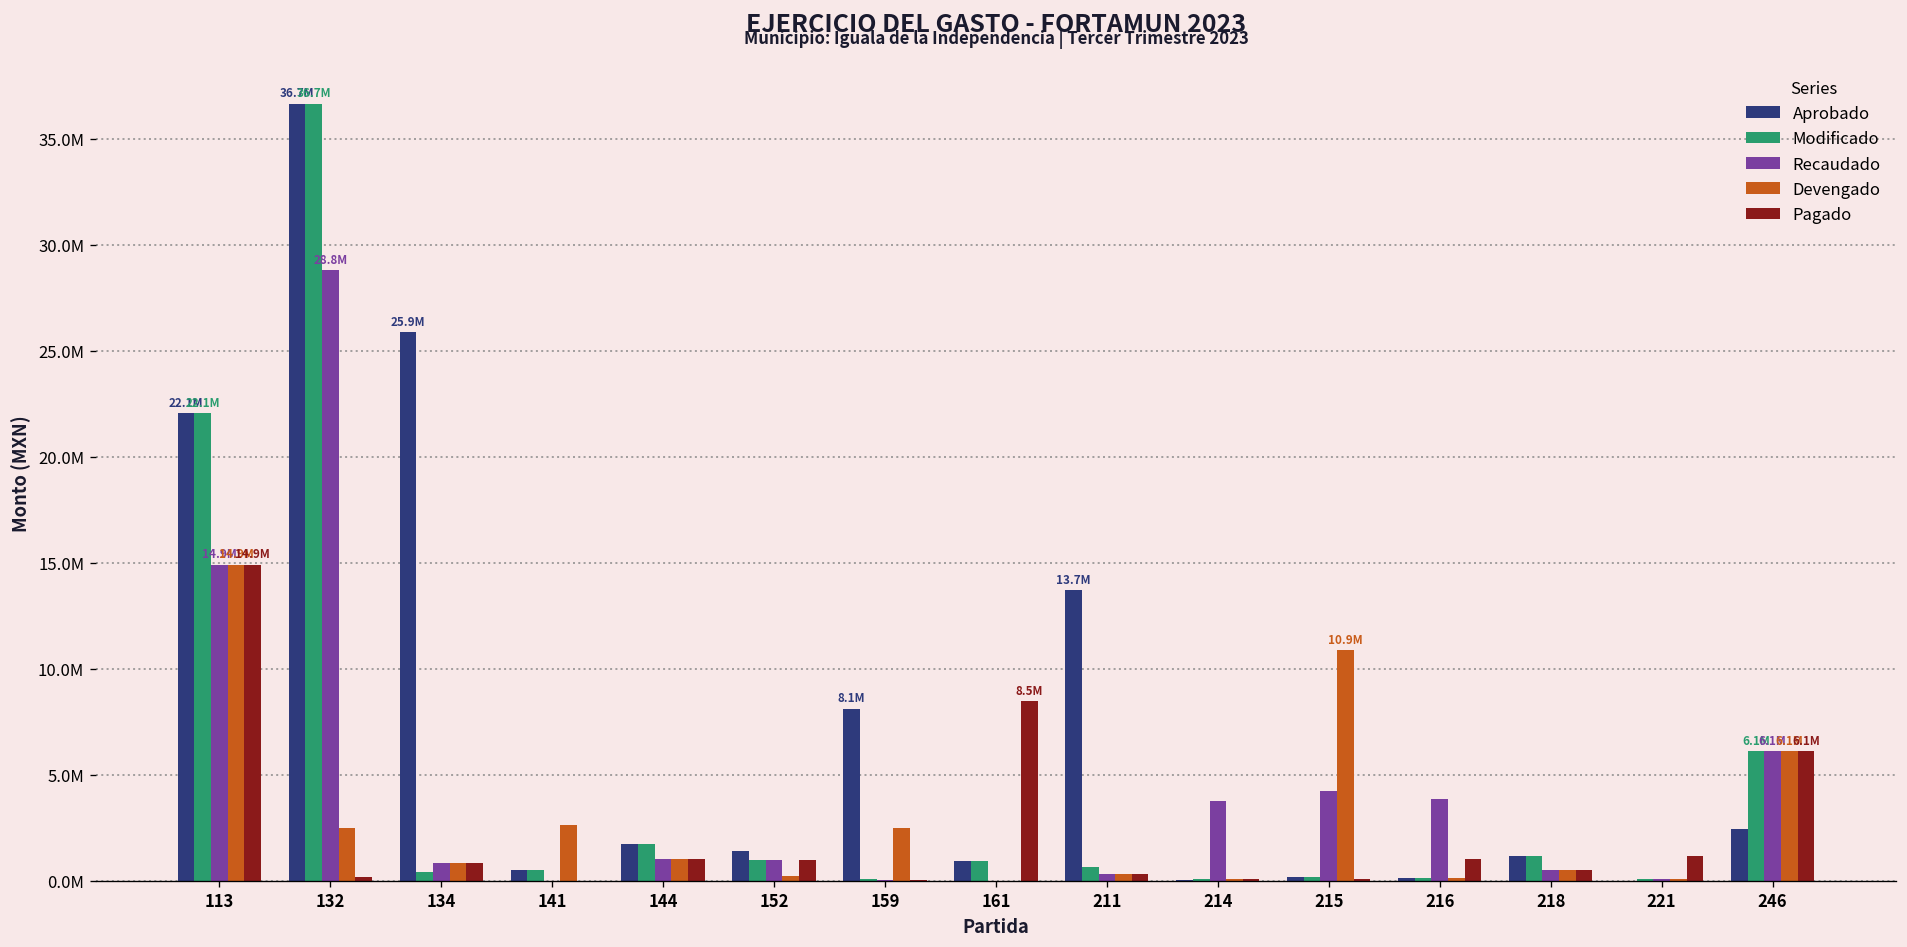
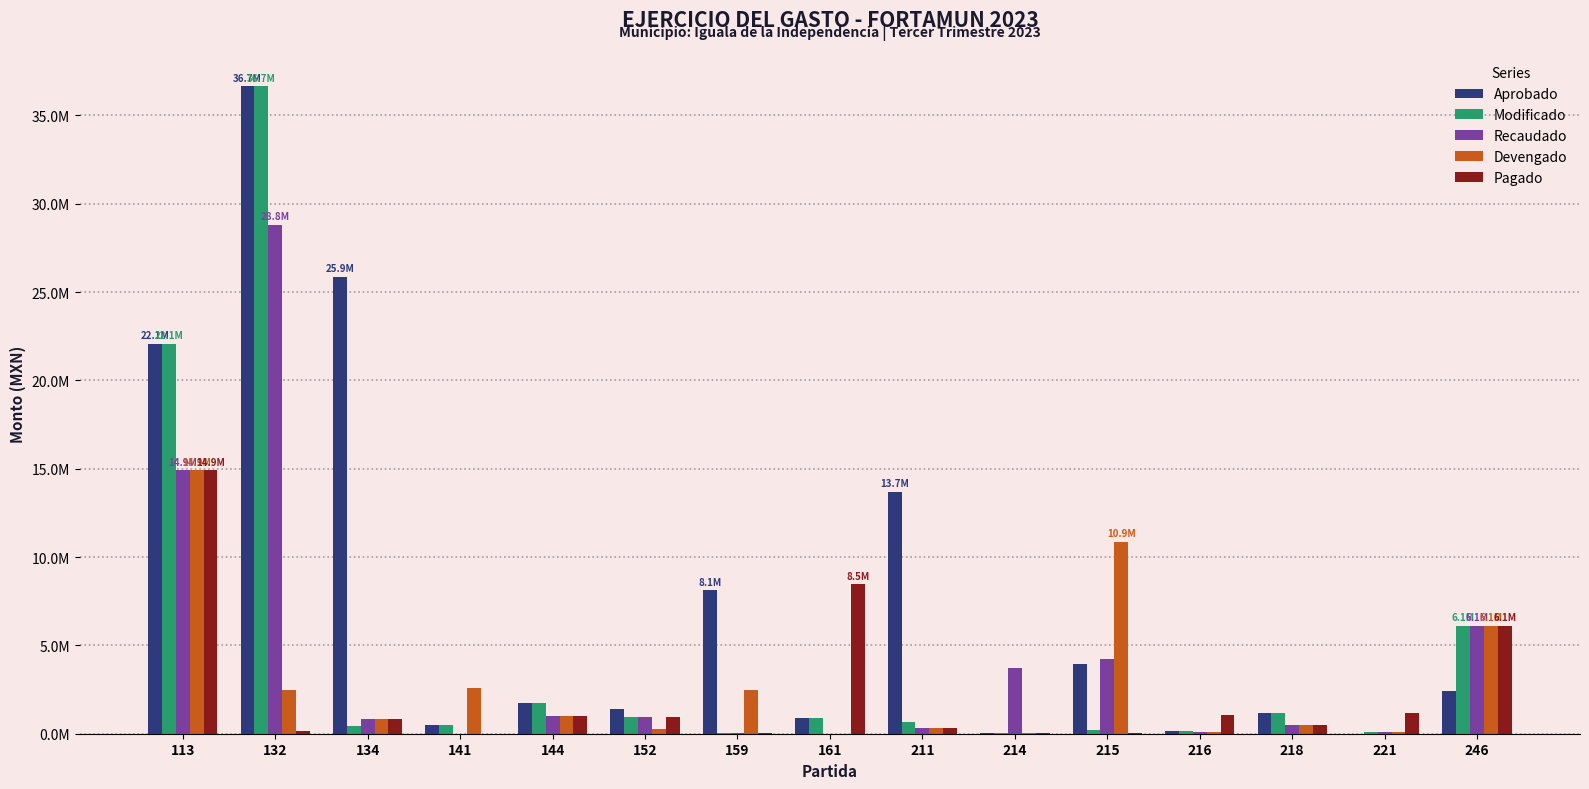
Aprobado, 215: 200000 -> 4000000
Recaudado, 216: 3900000 -> 100000
